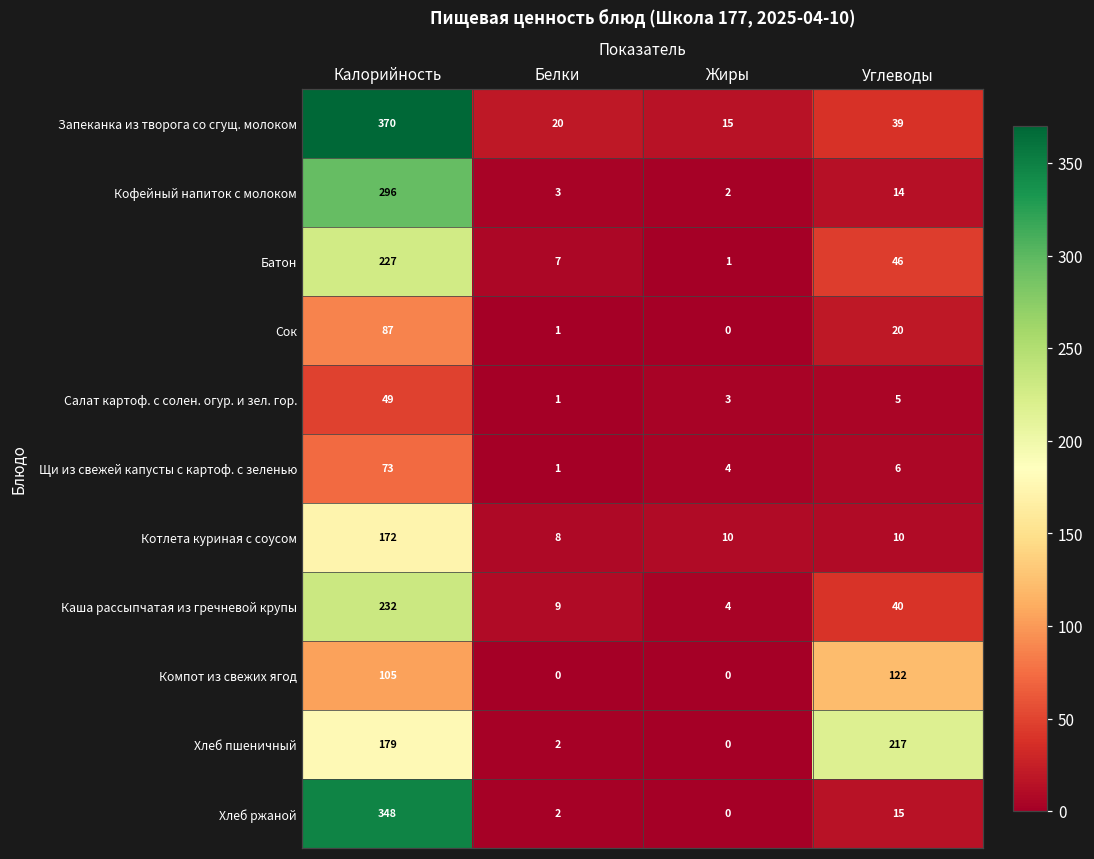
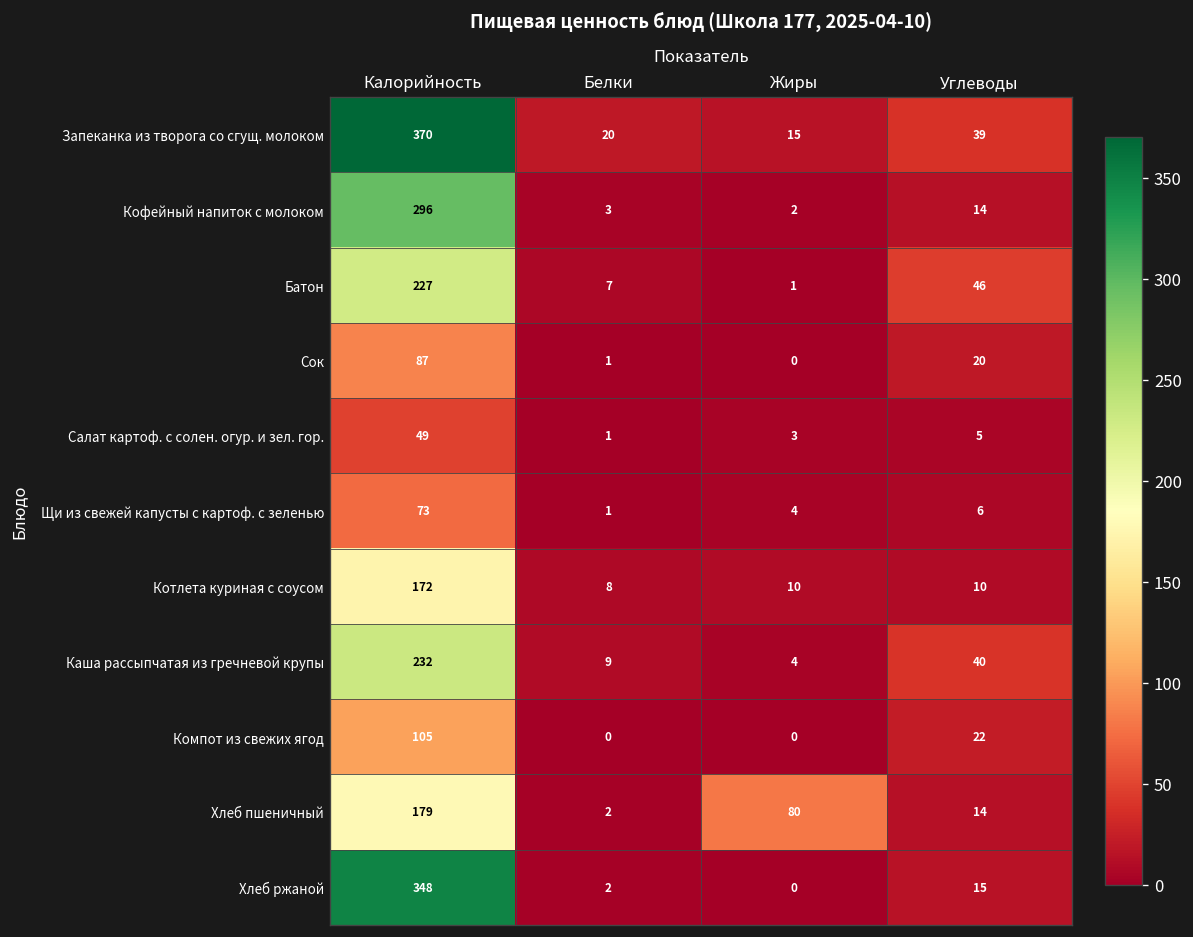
Компот из свежих ягод, Углеводы: 122 -> 22
Хлеб пшеничный, Жиры: 0 -> 80
Хлеб пшеничный, Углеводы: 217 -> 14
